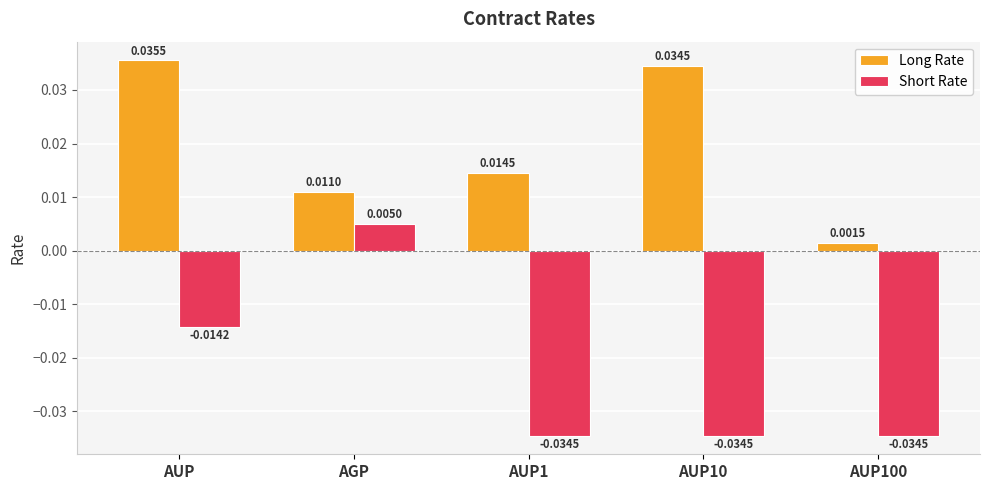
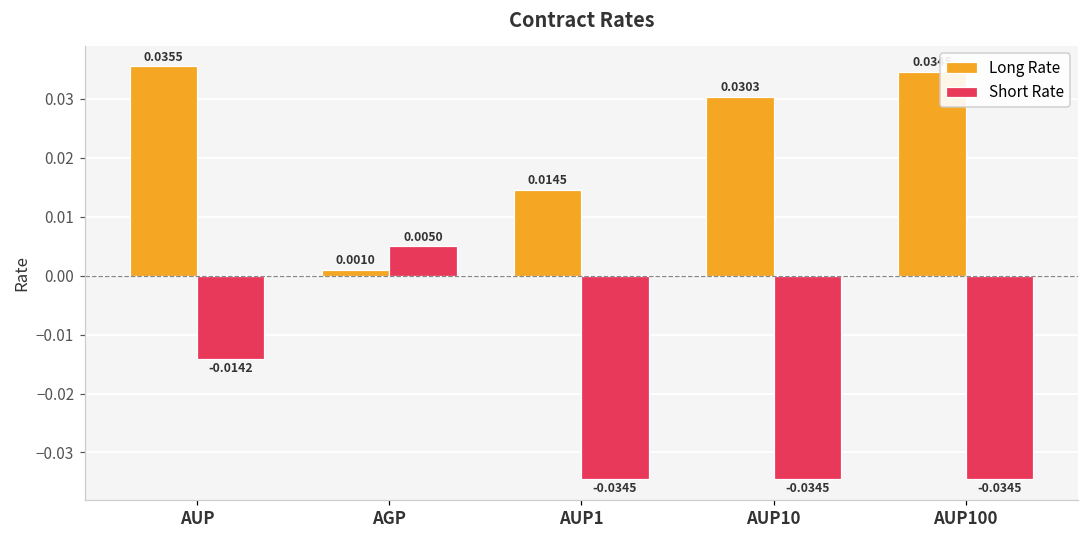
Long Rate, AGP: 0.0110 -> 0.0010
Long Rate, AUP10: 0.0345 -> 0.0303
Long Rate, AUP100: 0.001 -> 0.035
